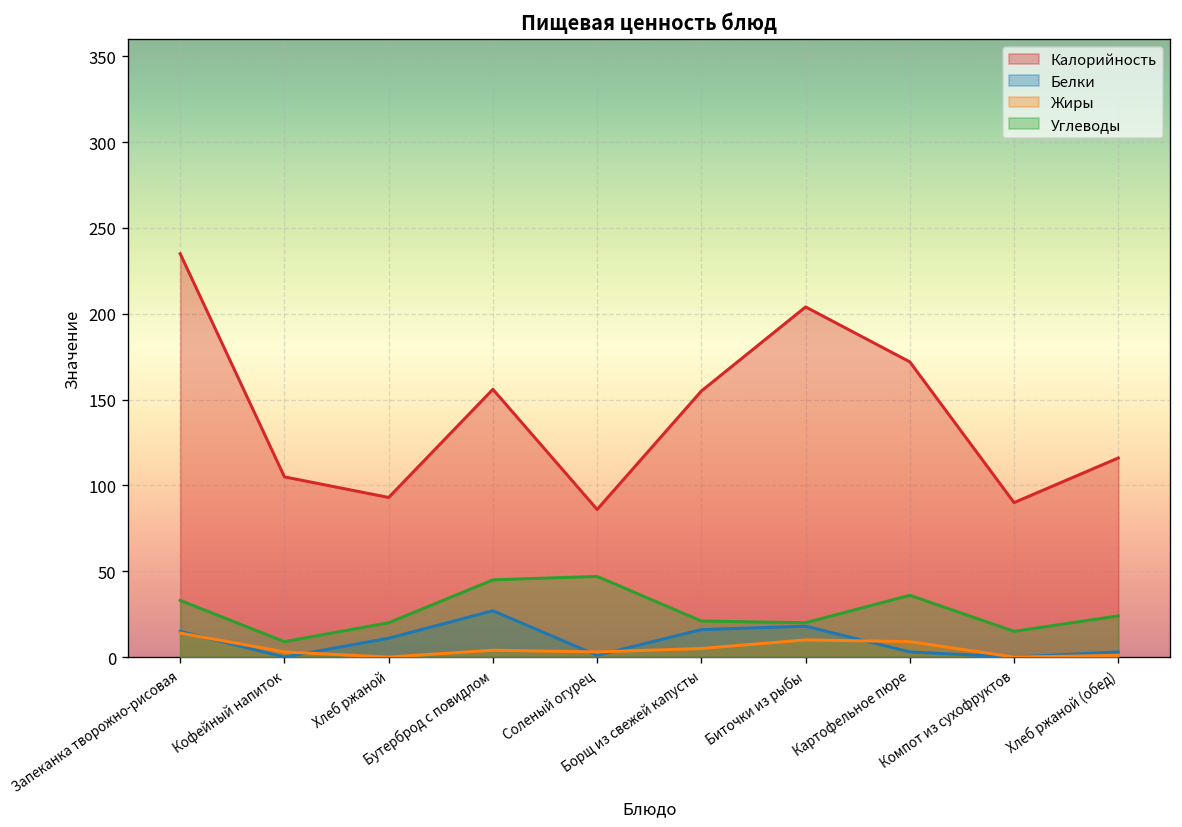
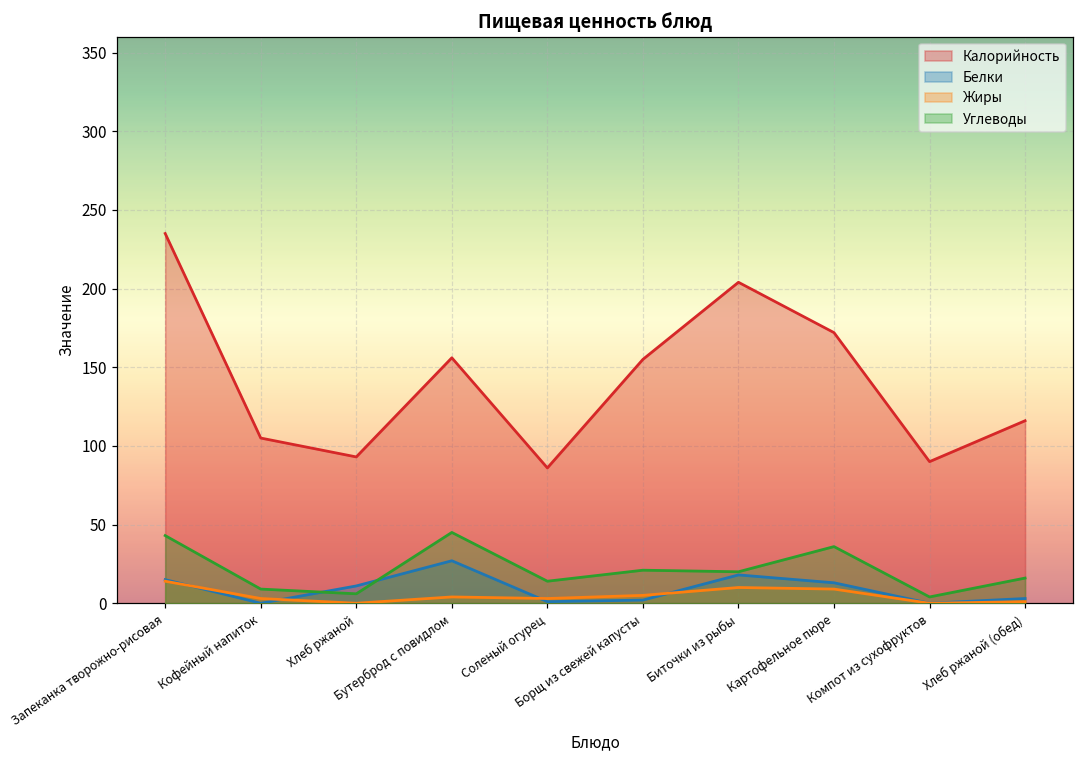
Углеводы, Запеканка творожно-рисовая: 33 -> 43
Углеводы, Хлеб ржаной: 20 -> 6
Углеводы, Соленый огурец: 47 -> 14
Белки, Борщ из свежей капусты: 16 -> 2
Белки, Картофельное пюре: 3 -> 13
Углеводы, Компот из сухофруктов: 15 -> 4
Углеводы, Хлеб ржаной (обед): 24 -> 16
